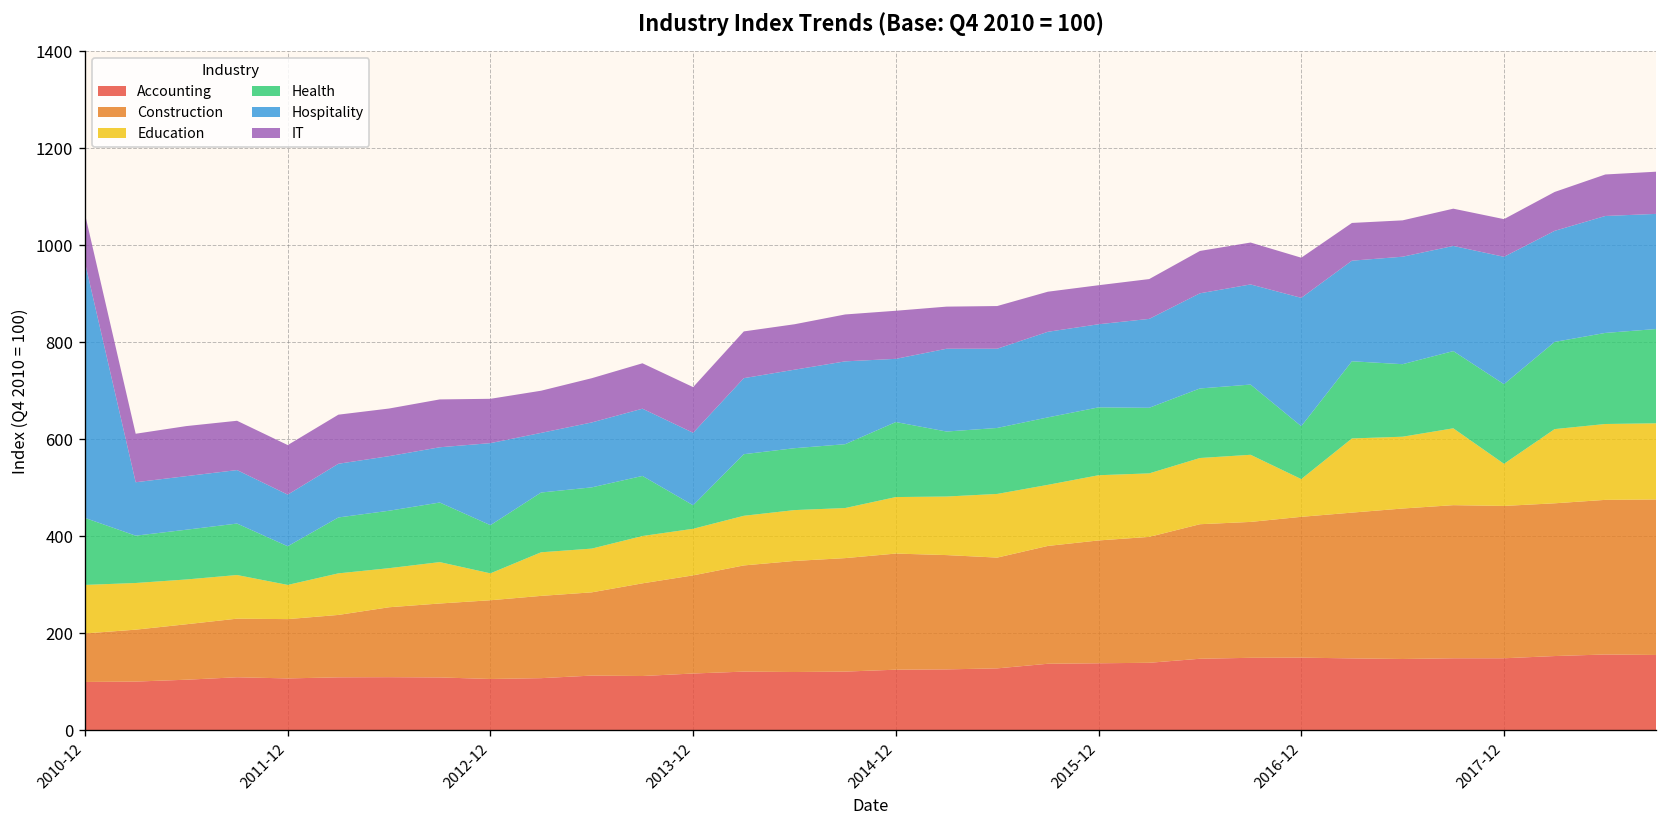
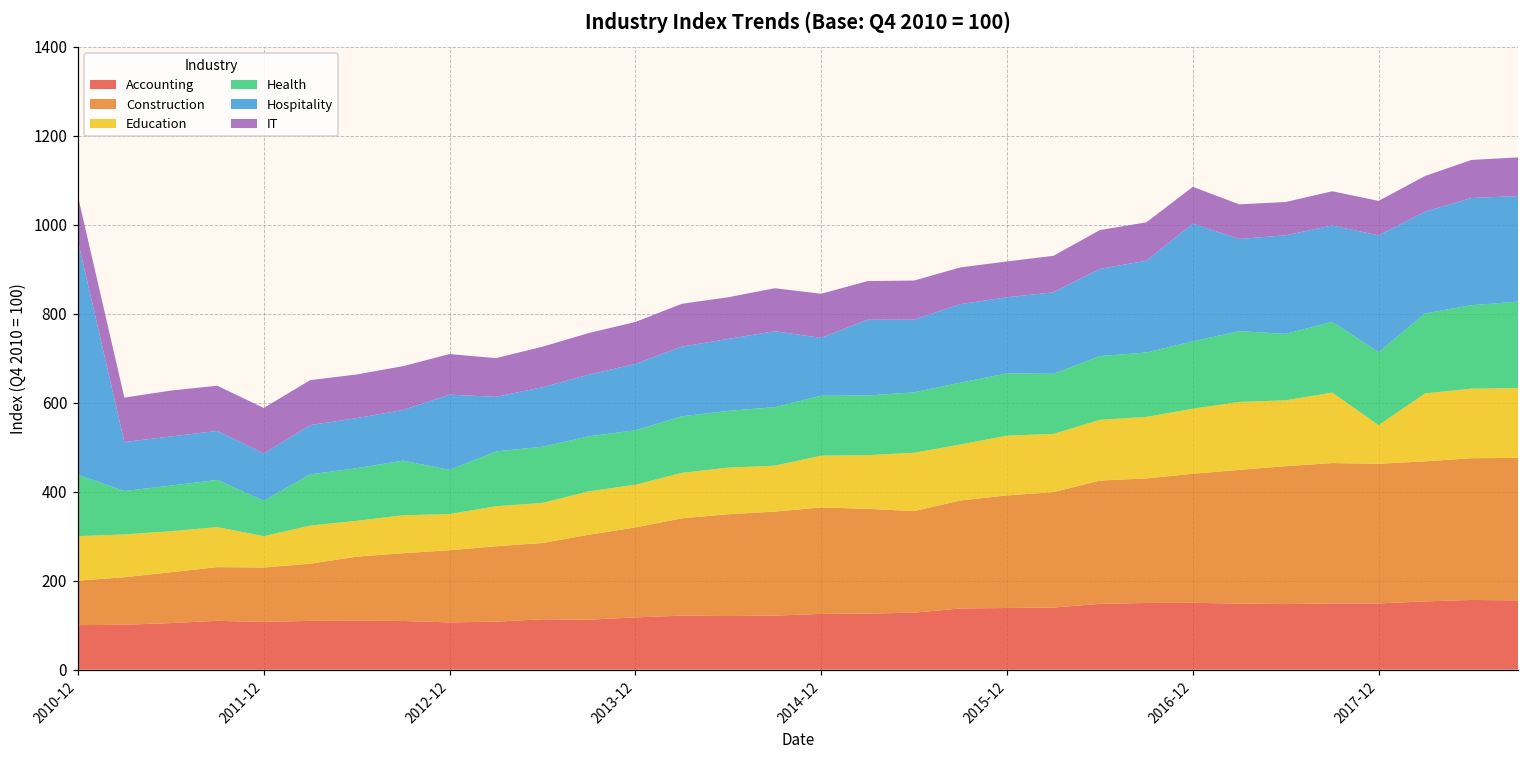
Education, 2012-12: 60 -> 80
Health, 2013-12: 50 -> 120
Health, 2014-12: 150 -> 130
Education, 2016-12: 80 -> 150
Health, 2016-12: 110 -> 150
